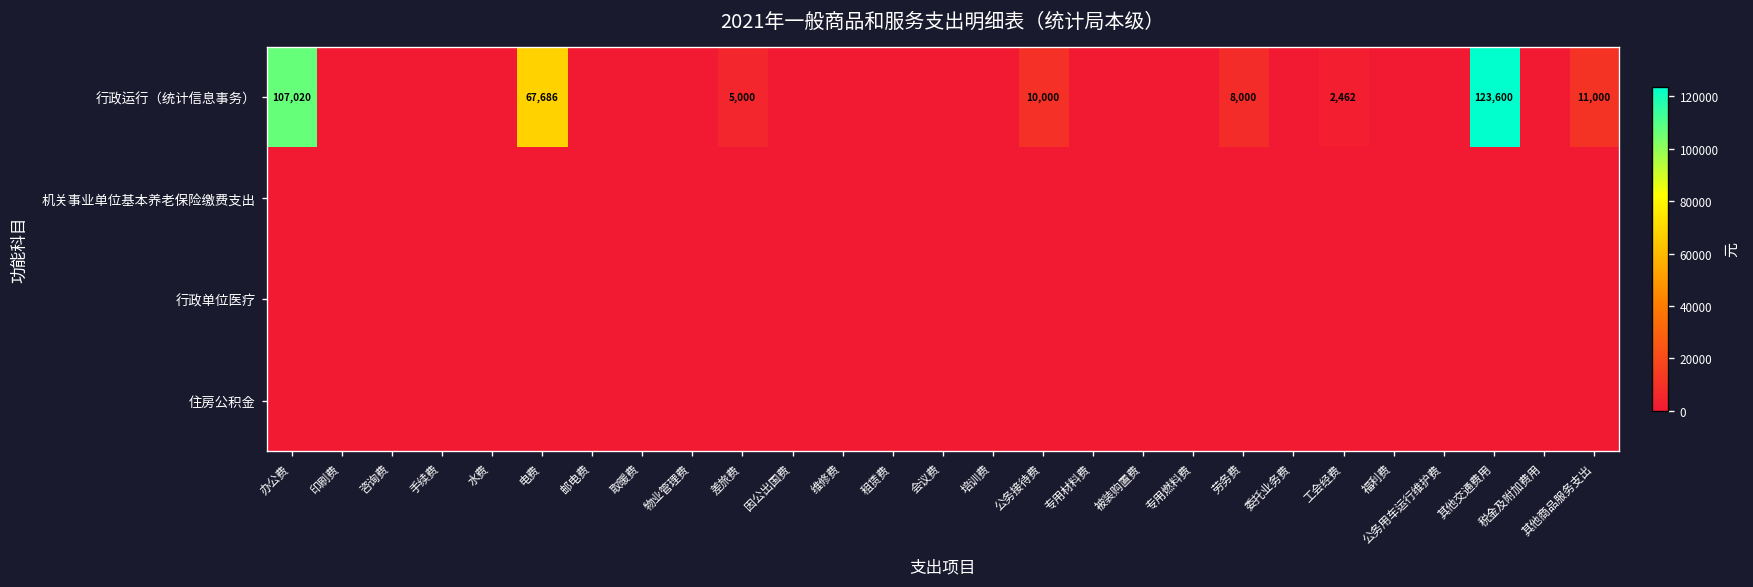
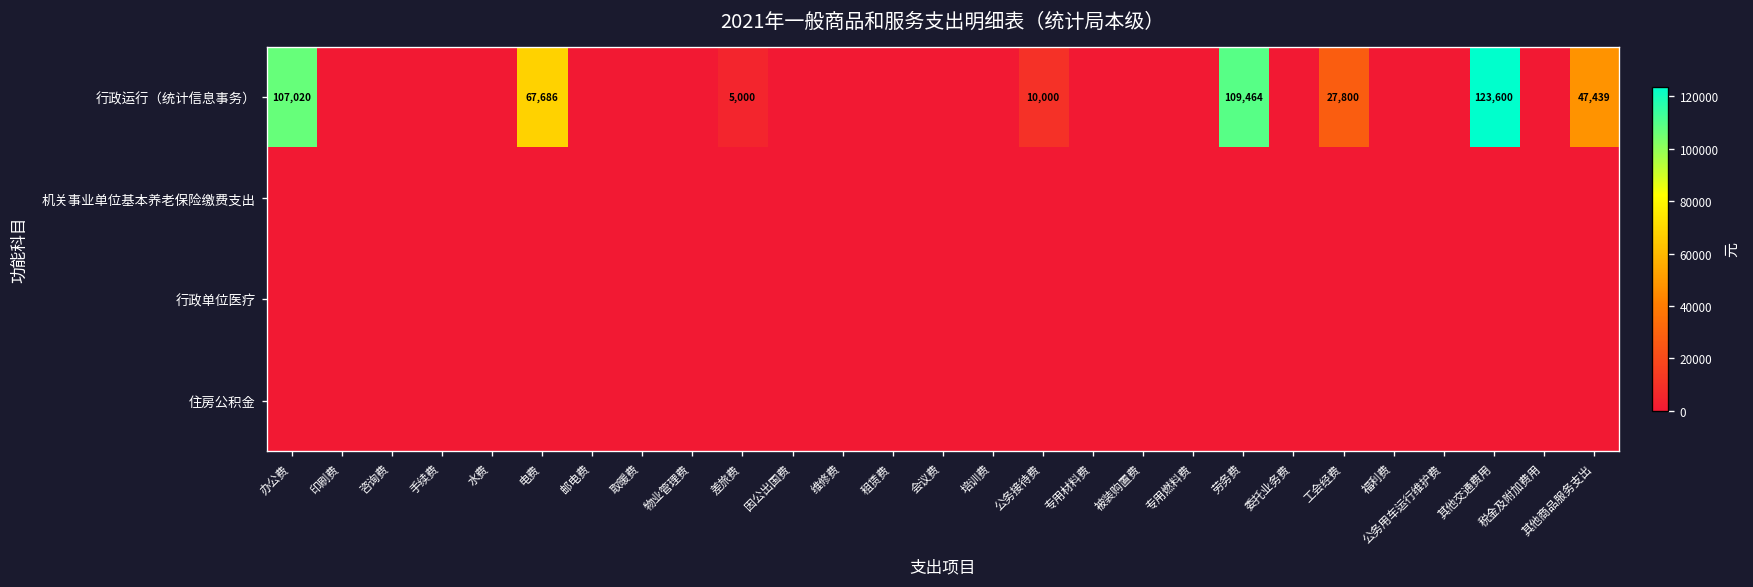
行政运行（统计信息事务）, 劳务费: 8,000 -> 109,464
行政运行（统计信息事务）, 工会经费: 2,462 -> 27,800
行政运行（统计信息事务）, 其他商品服务支出: 11,000 -> 47,439
